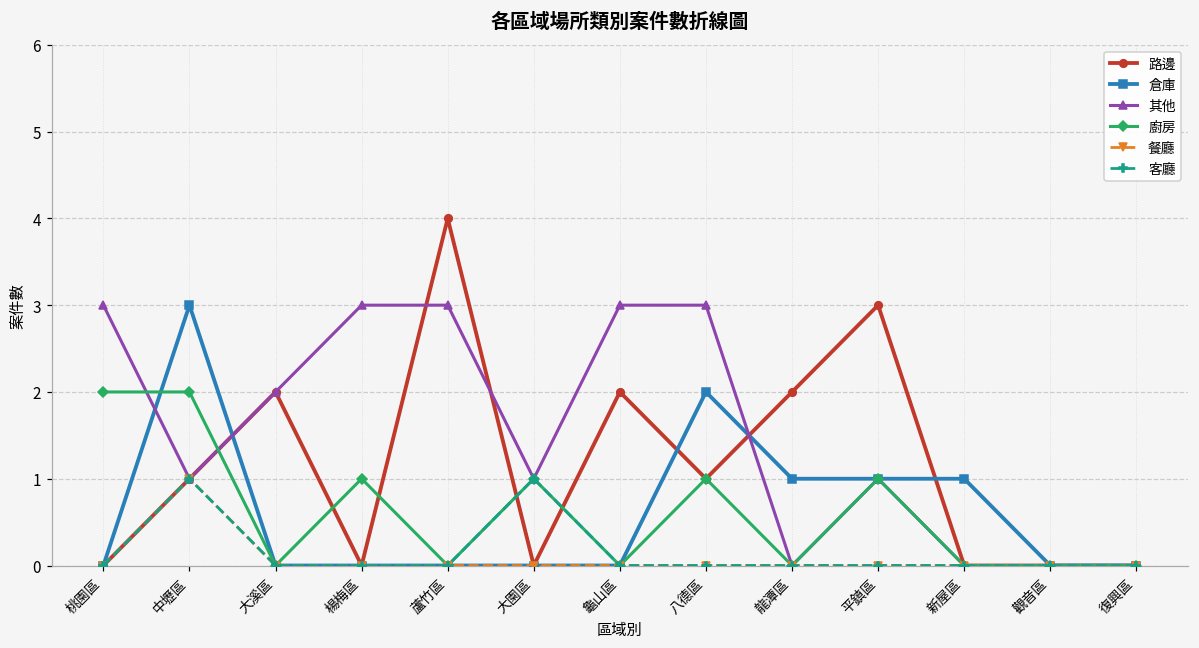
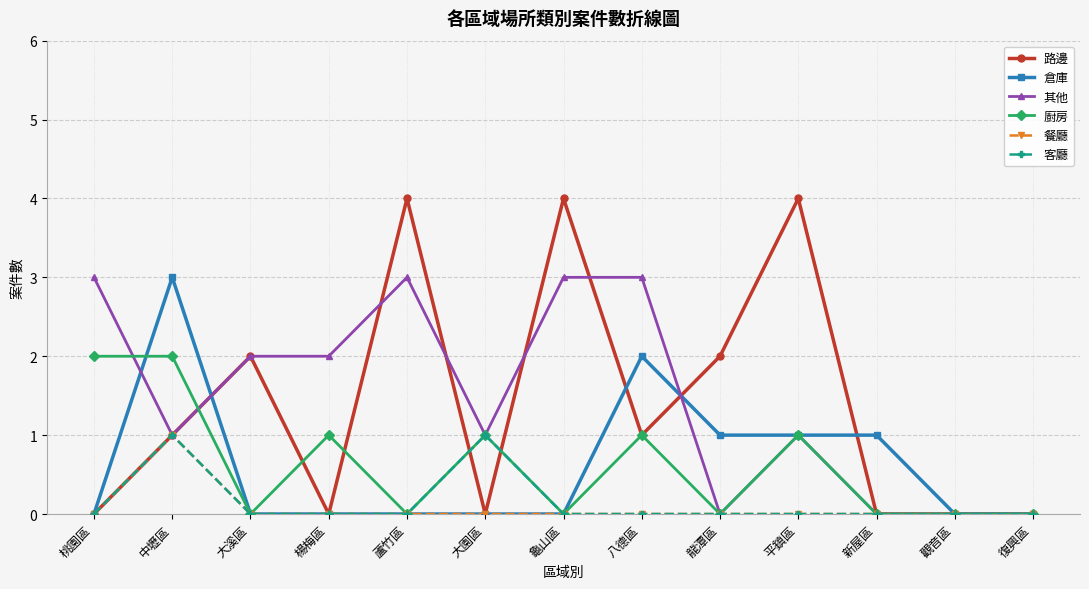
其他, 楊梅區: 3 -> 2
路邊, 龜山區: 2 -> 4
路邊, 平鎮區: 3 -> 4
